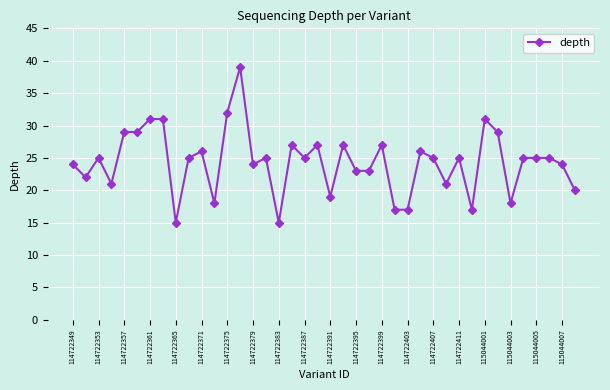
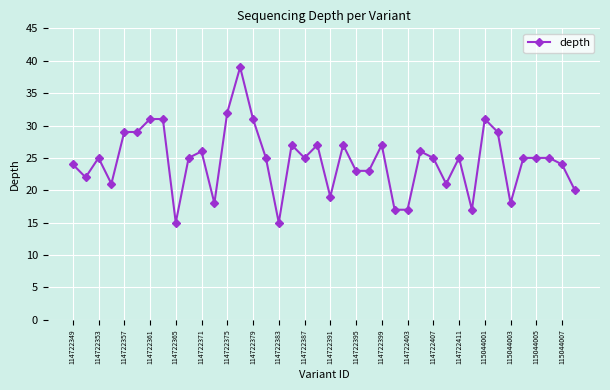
114722379: 24 -> 31
